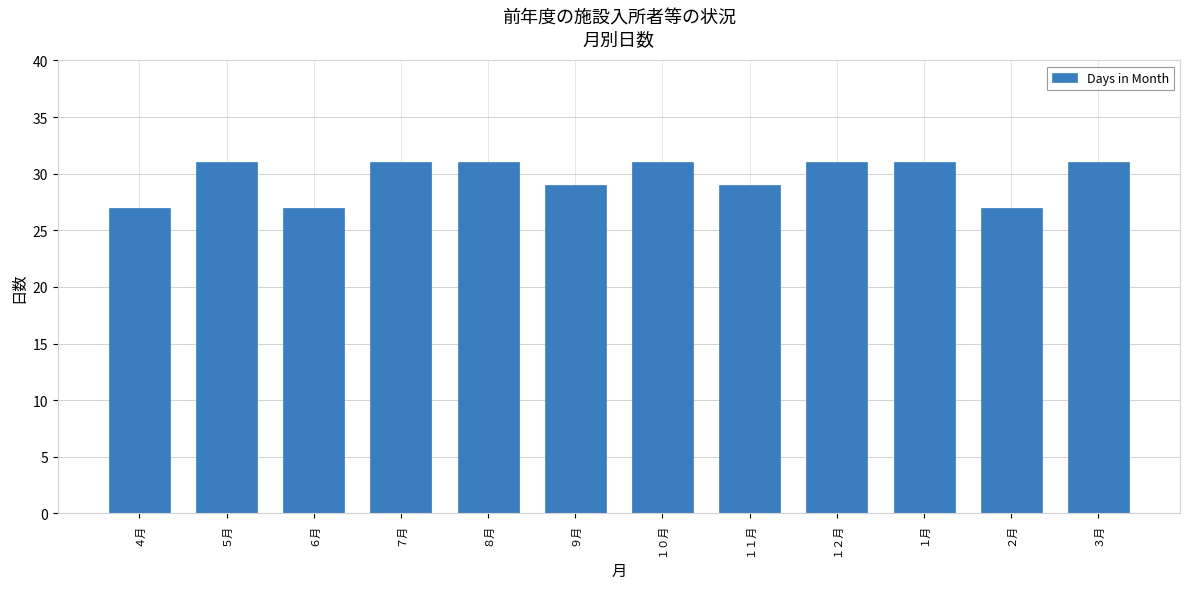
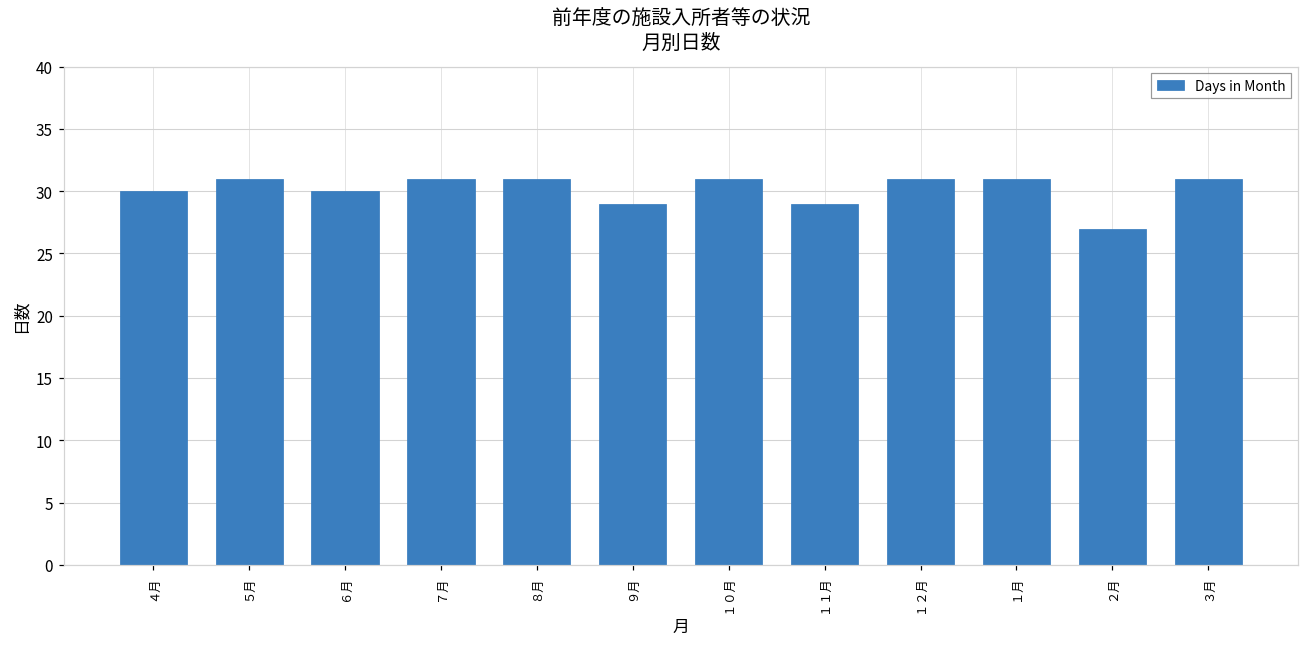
４月: 27 -> 30
６月: 27 -> 30
